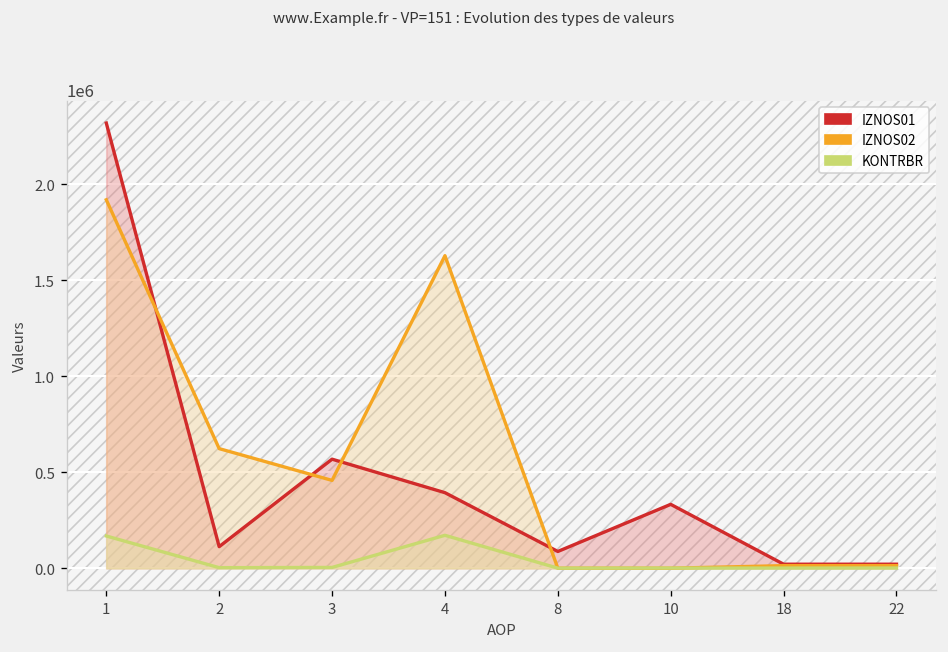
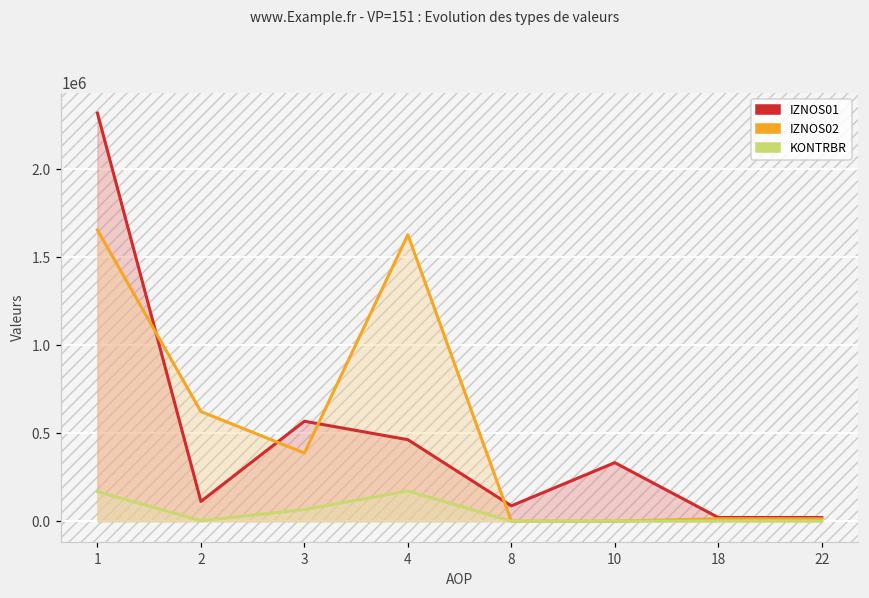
IZNOS02, 1: 1920000 -> 1650000
IZNOS02, 3: 460000 -> 390000
KONTRBR, 3: 0 -> 70000
IZNOS01, 4: 390000 -> 460000
